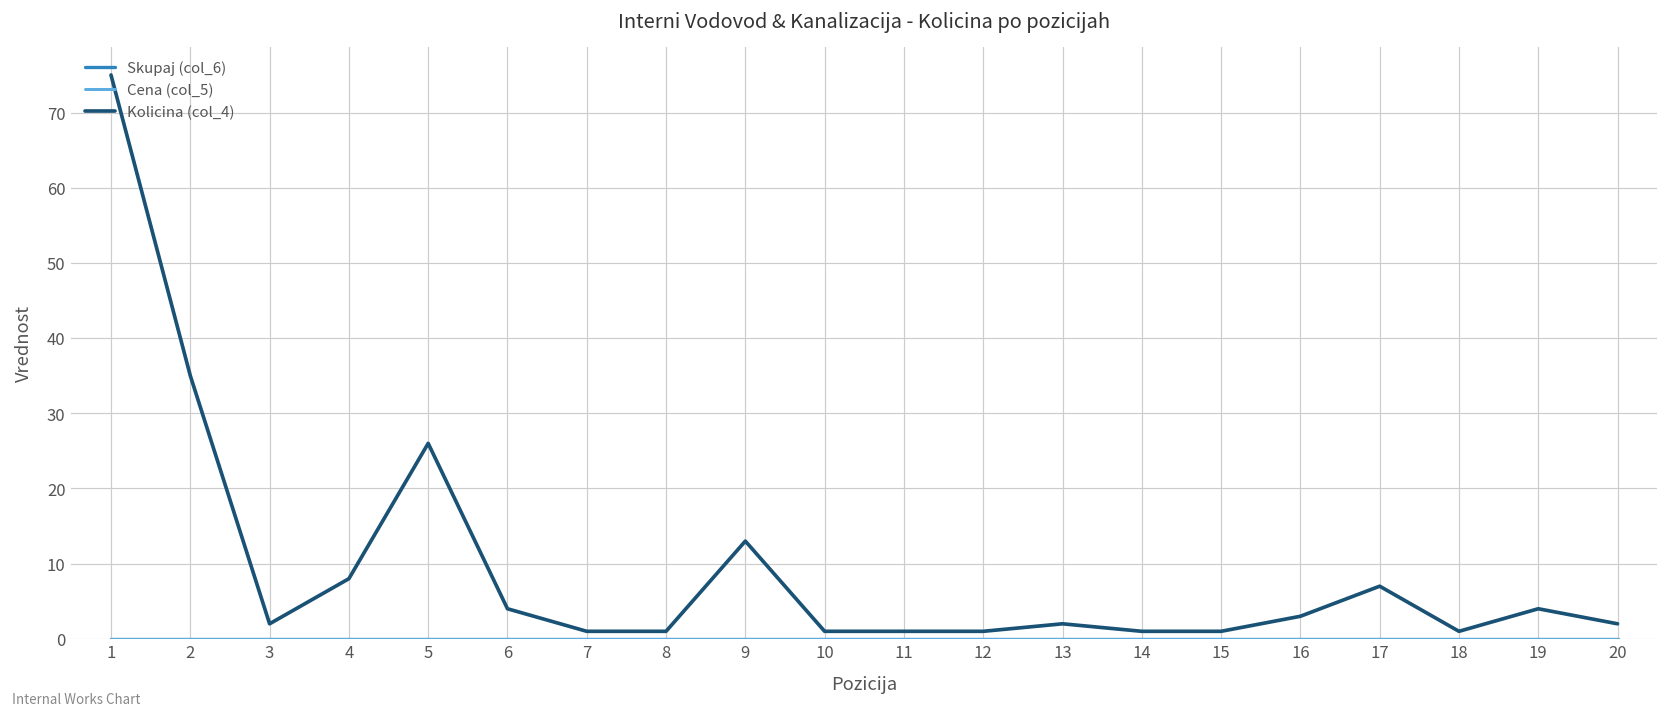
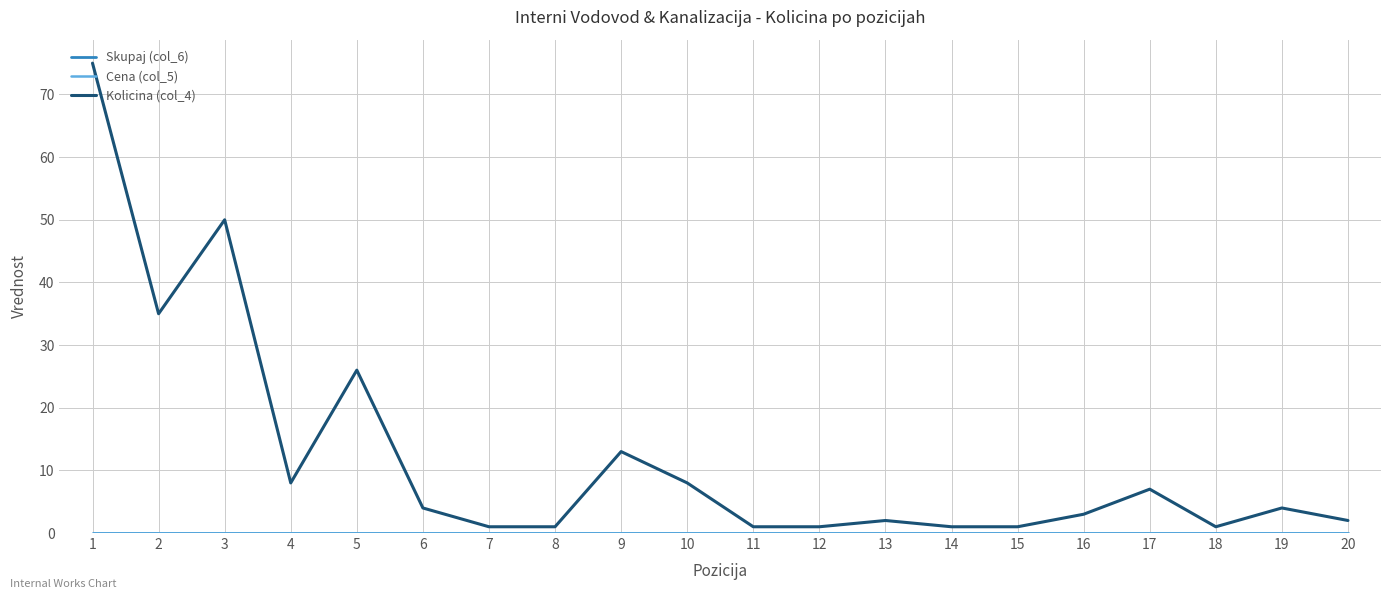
Kolicina (col_4), 3: 2 -> 50
Kolicina (col_4), 10: 1 -> 8
